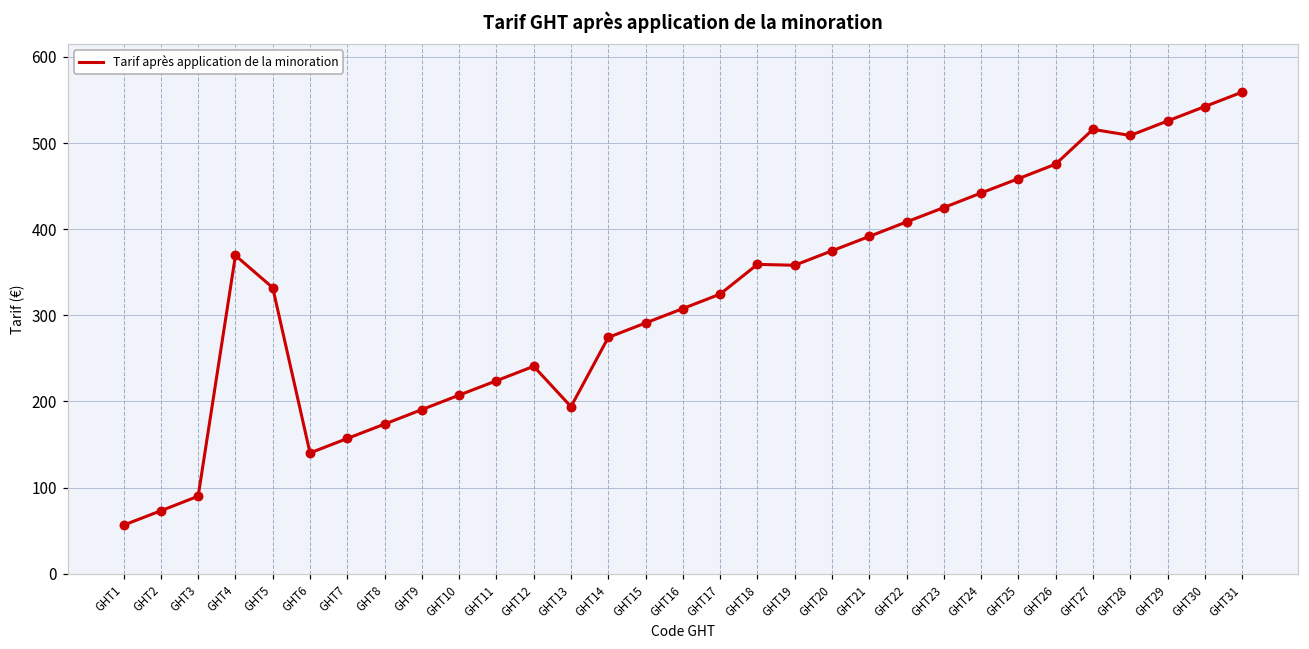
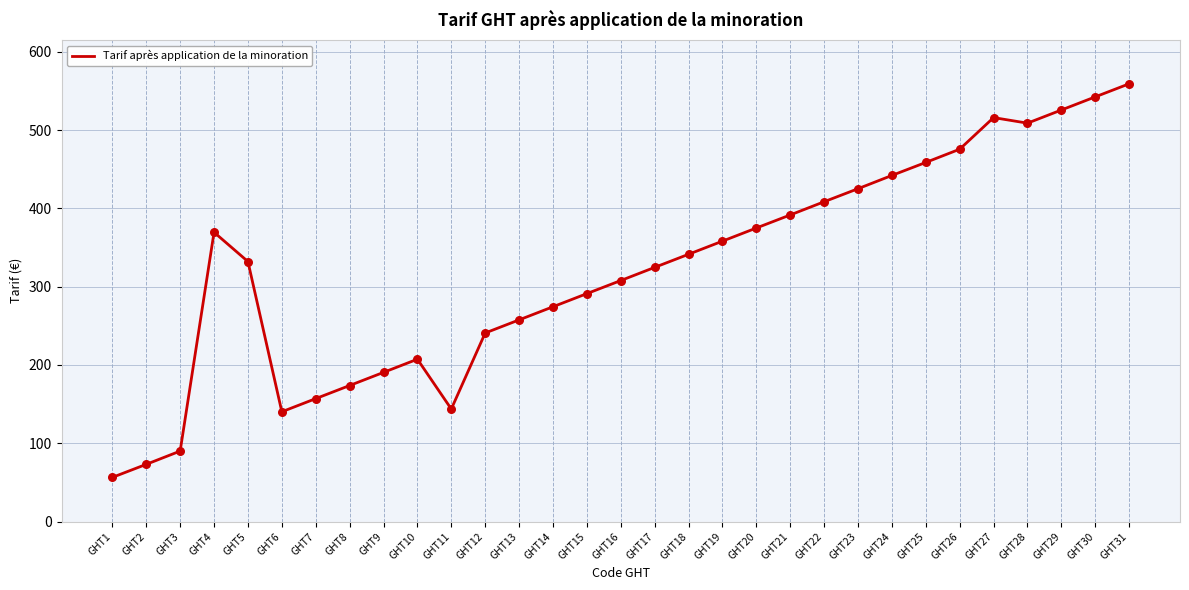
GHT11: 220 -> 140
GHT13: 190 -> 260
GHT18: 360 -> 340
